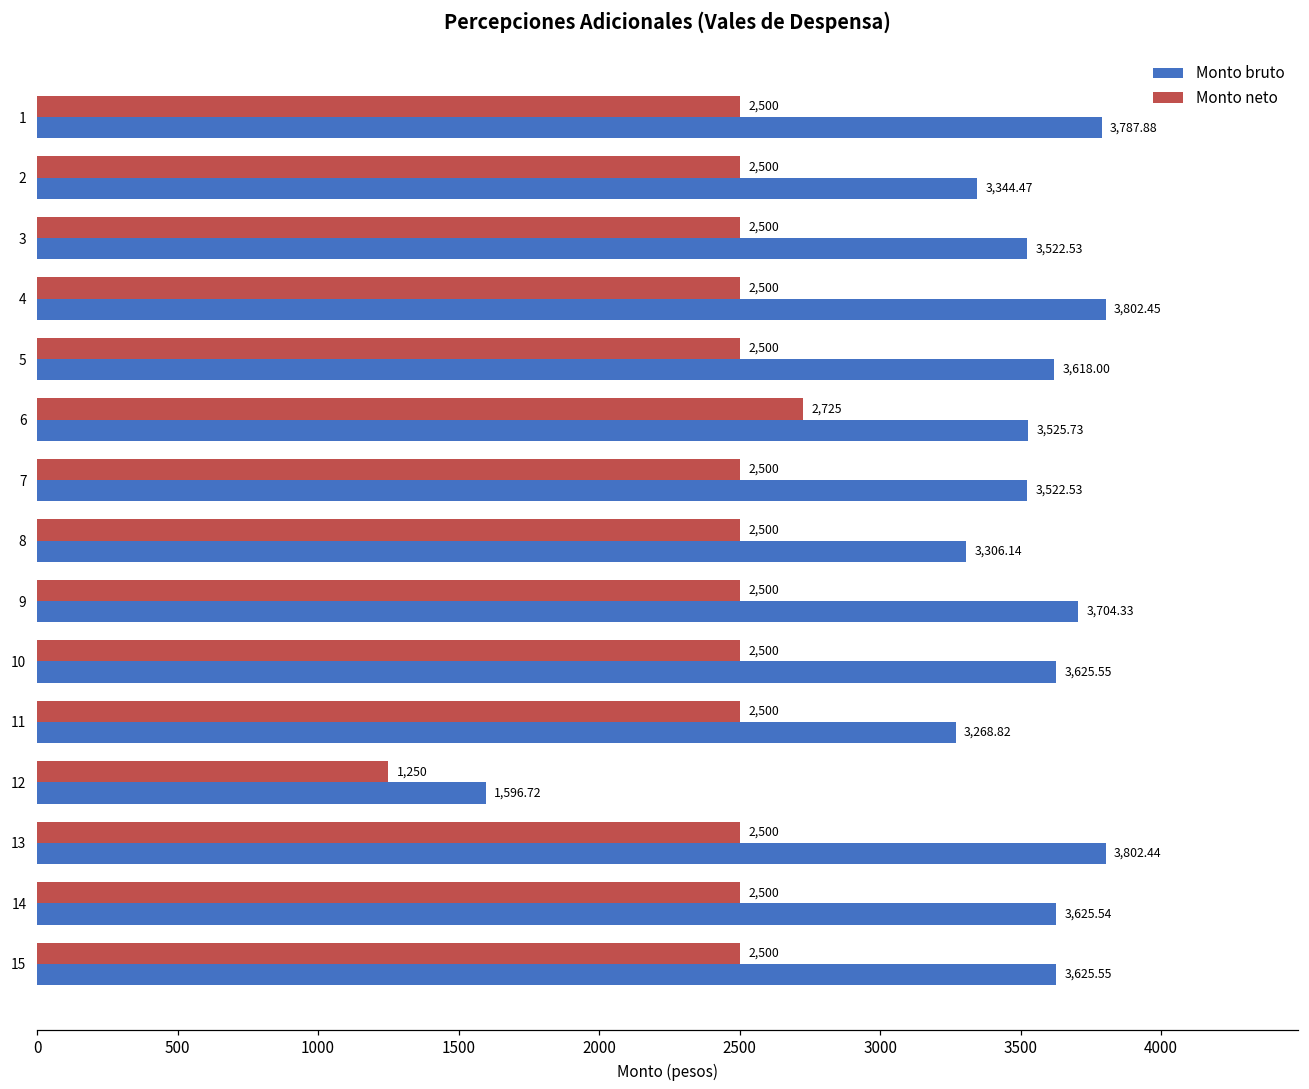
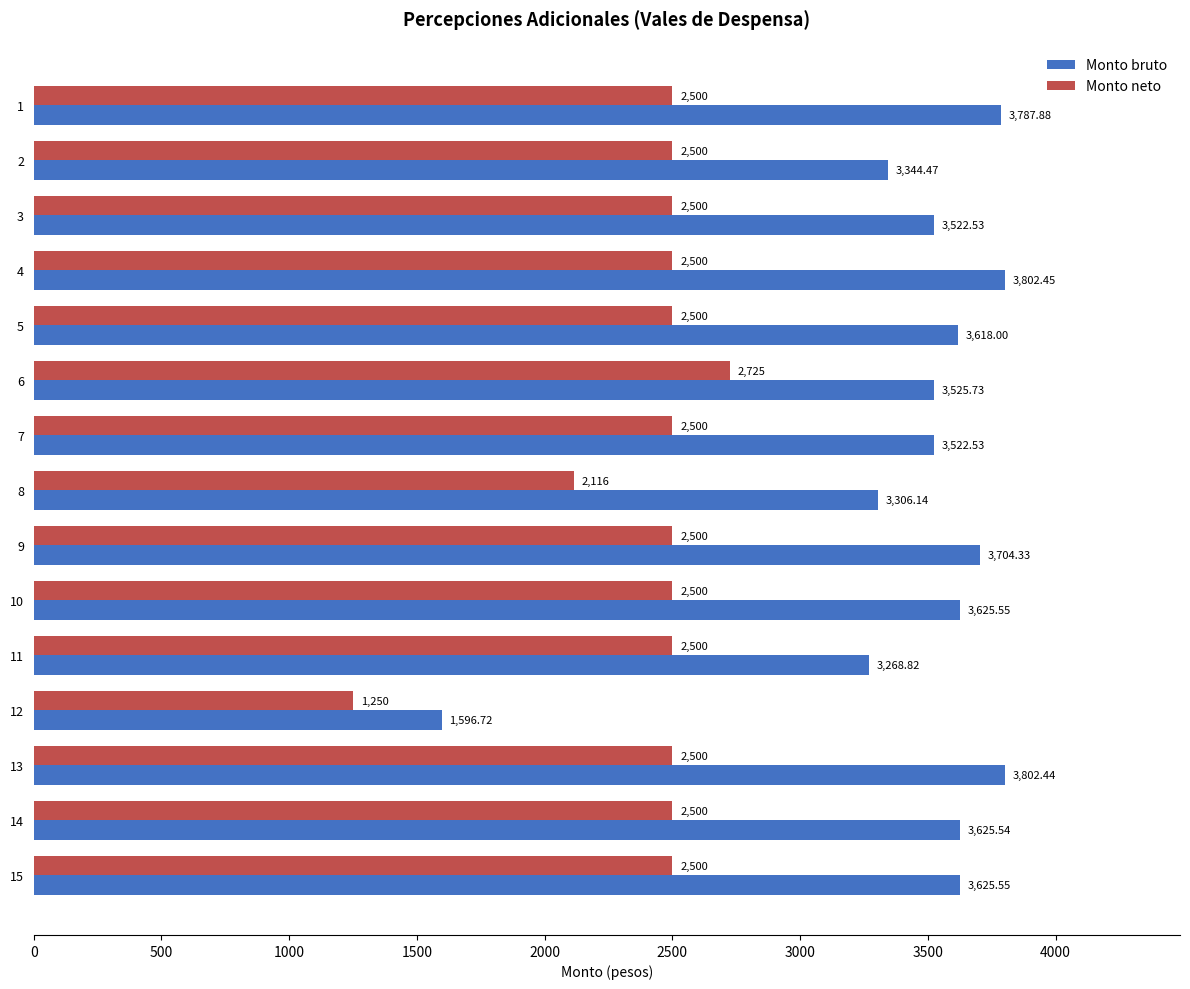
Monto neto, 8: 2,500 -> 2,116
